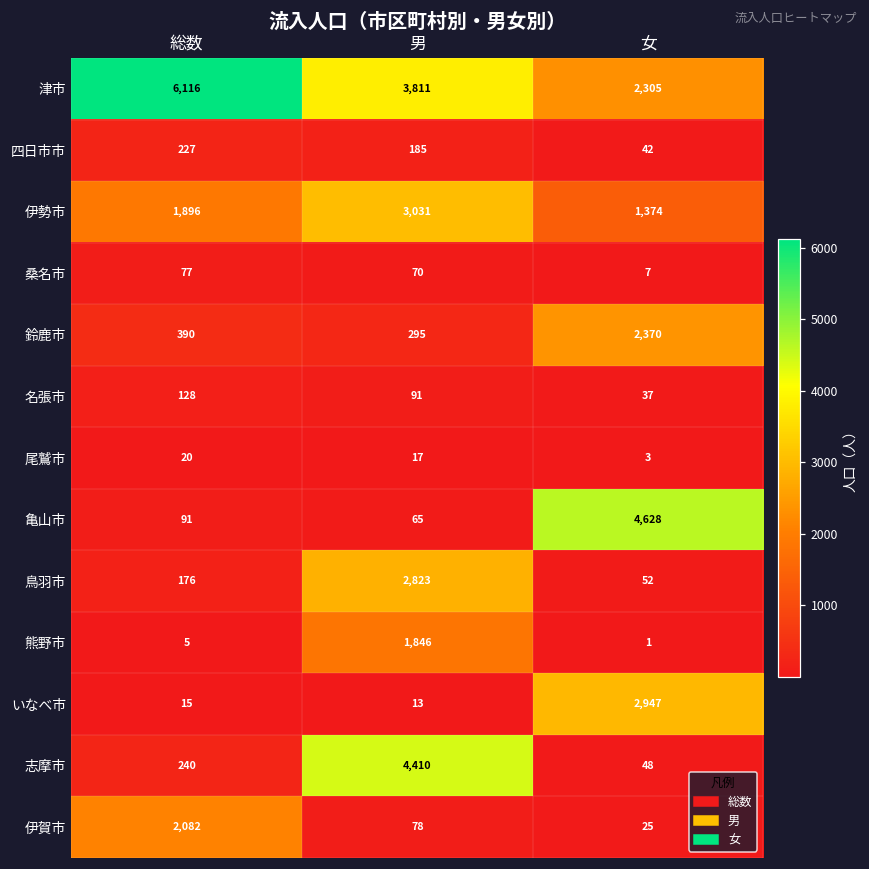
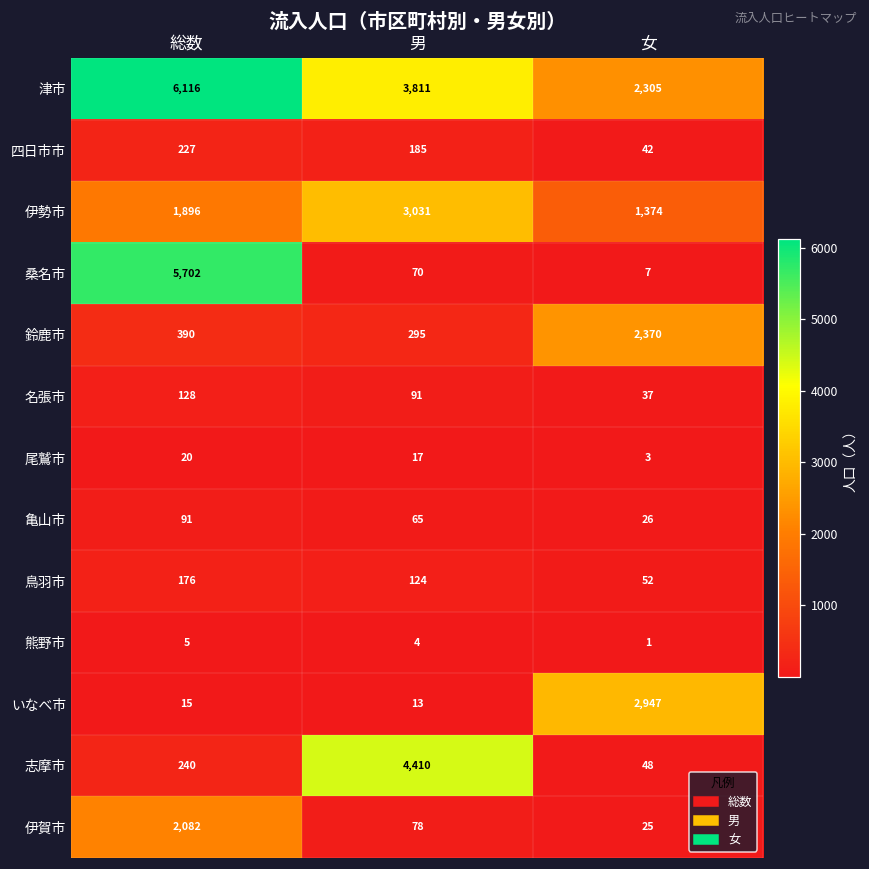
桑名市, 総数: 77 -> 5,702
亀山市, 女: 4,628 -> 26
鳥羽市, 男: 2,823 -> 124
熊野市, 男: 1,846 -> 4
